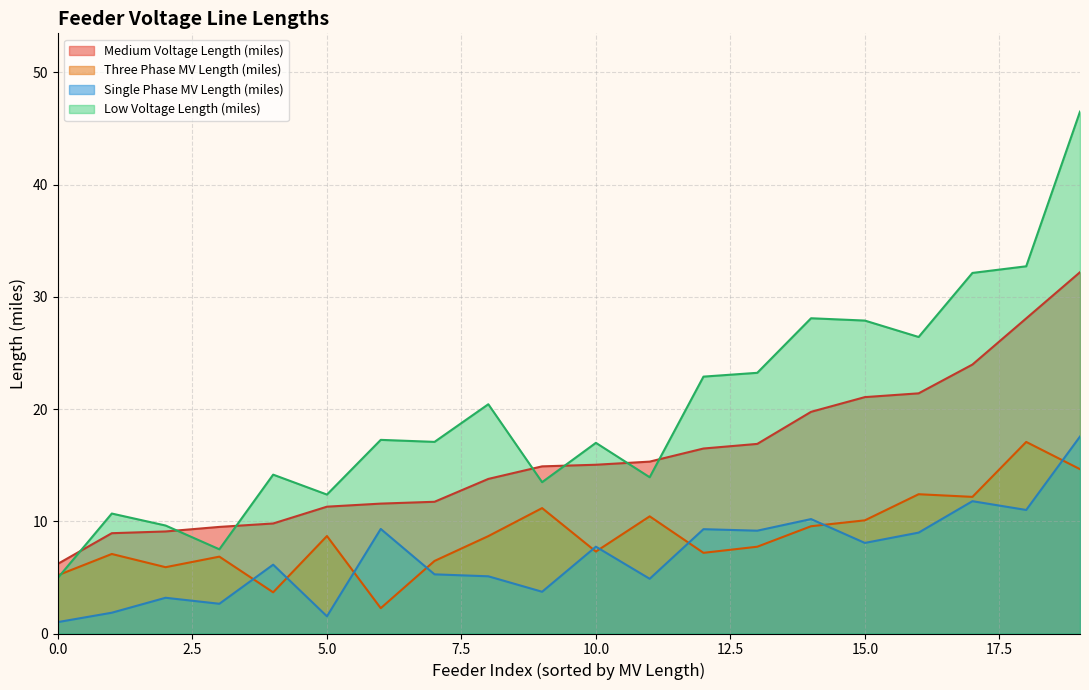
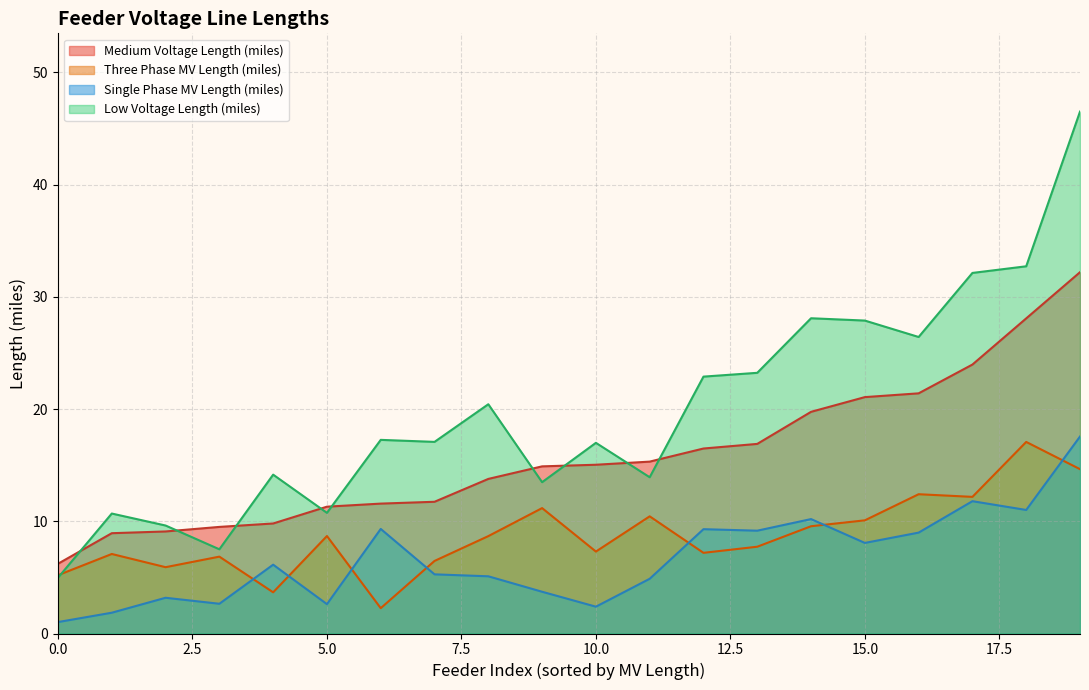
Single Phase MV Length (miles), 5.0: 1.5 -> 2.6
Low Voltage Length (miles), 5.0: 12.4 -> 10.8
Single Phase MV Length (miles), 10.0: 7.7 -> 2.4
